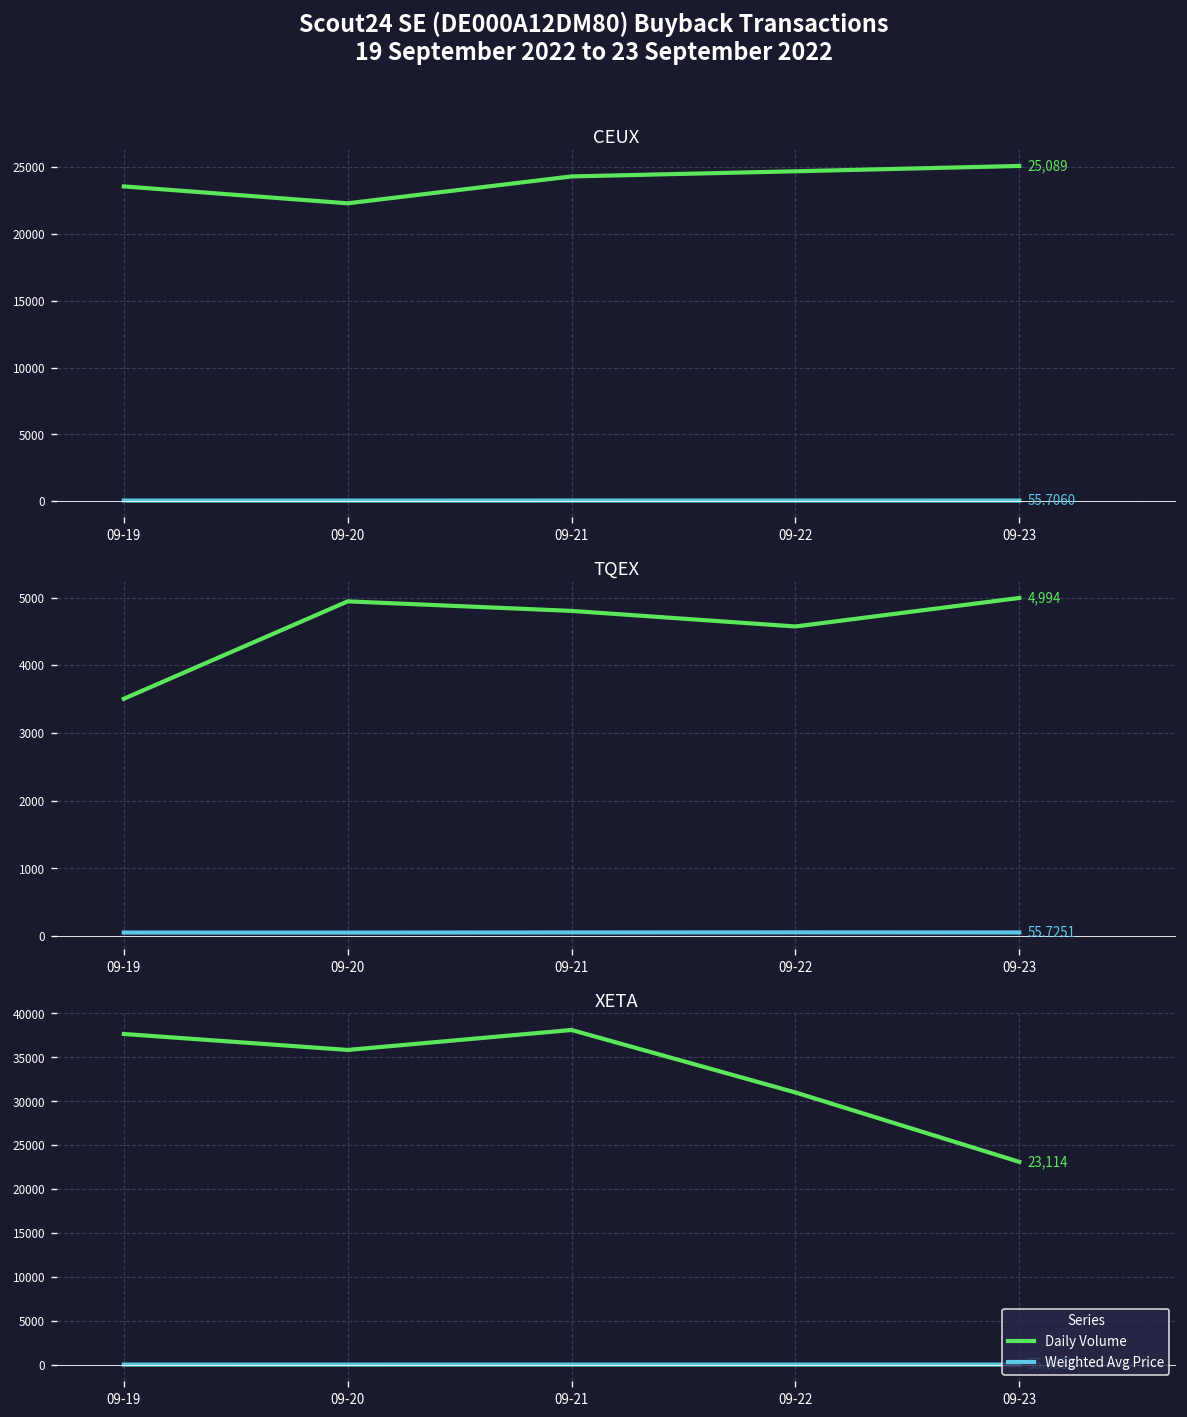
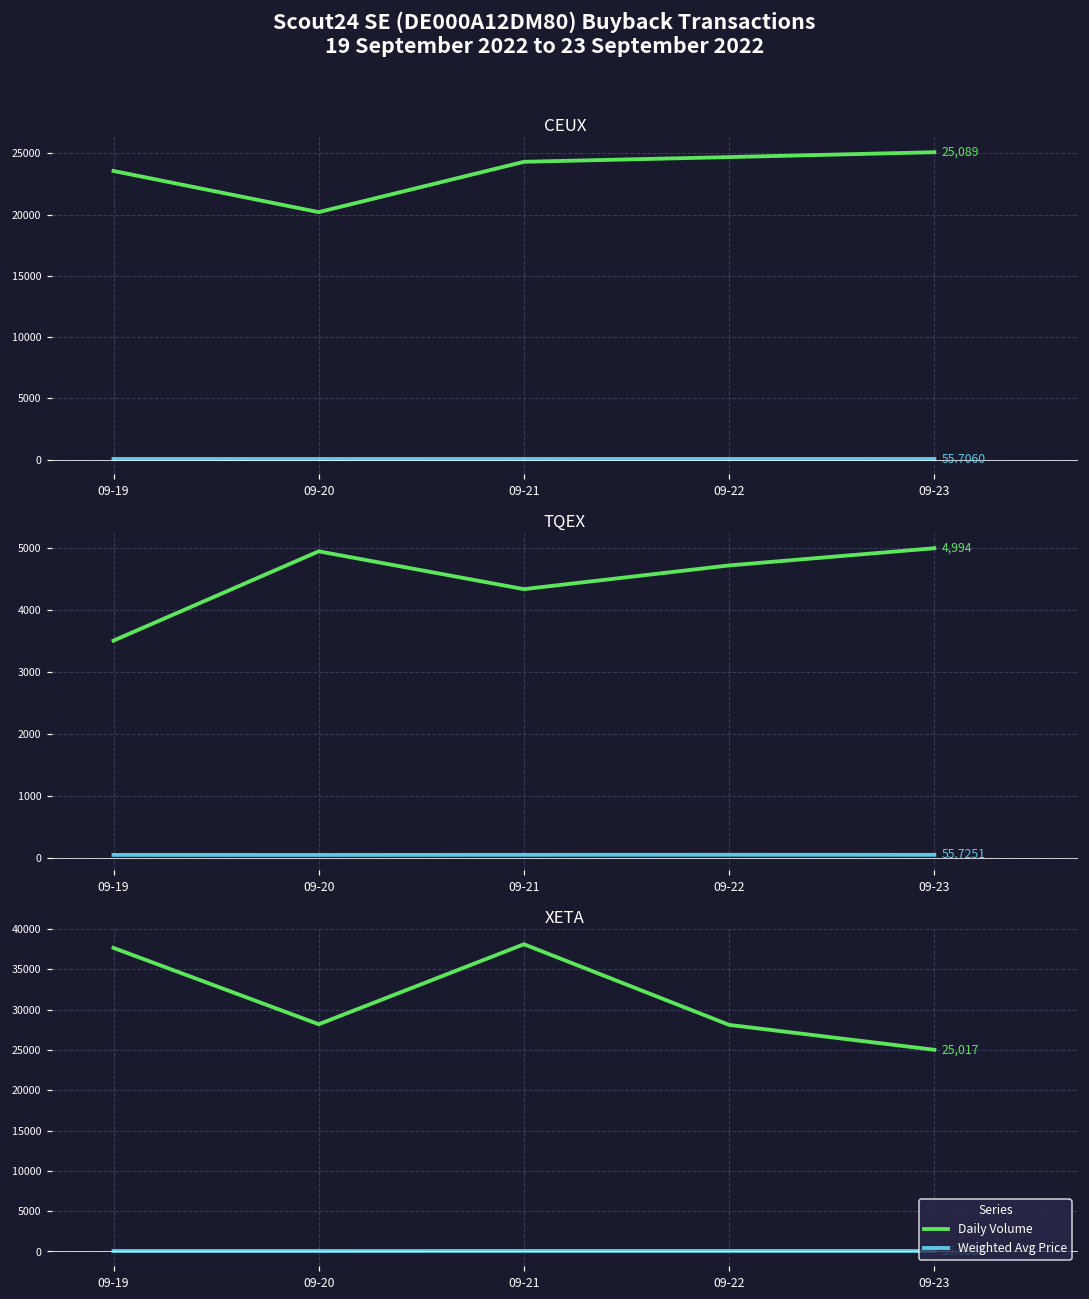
CEUX, Daily Volume, 09-20: 22300 -> 20200
TQEX, Daily Volume, 09-21: 4800 -> 4300
TQEX, Daily Volume, 09-22: 4600 -> 4700
XETA, Daily Volume, 09-20: 36000 -> 28000
XETA, Daily Volume, 09-22: 31000 -> 28000
XETA, Daily Volume, 09-23: 23,114 -> 25,017
